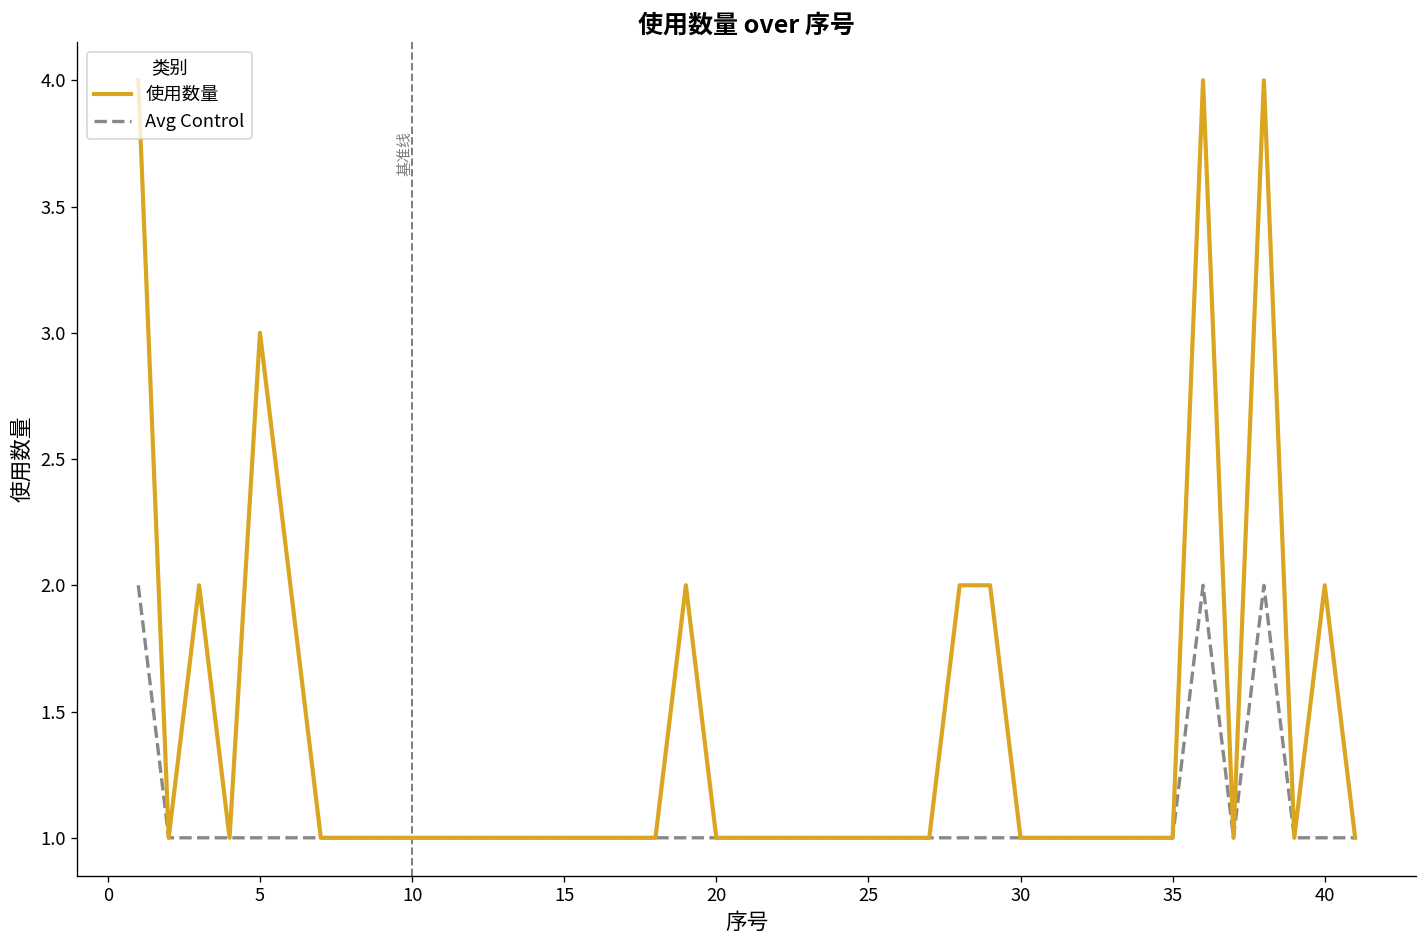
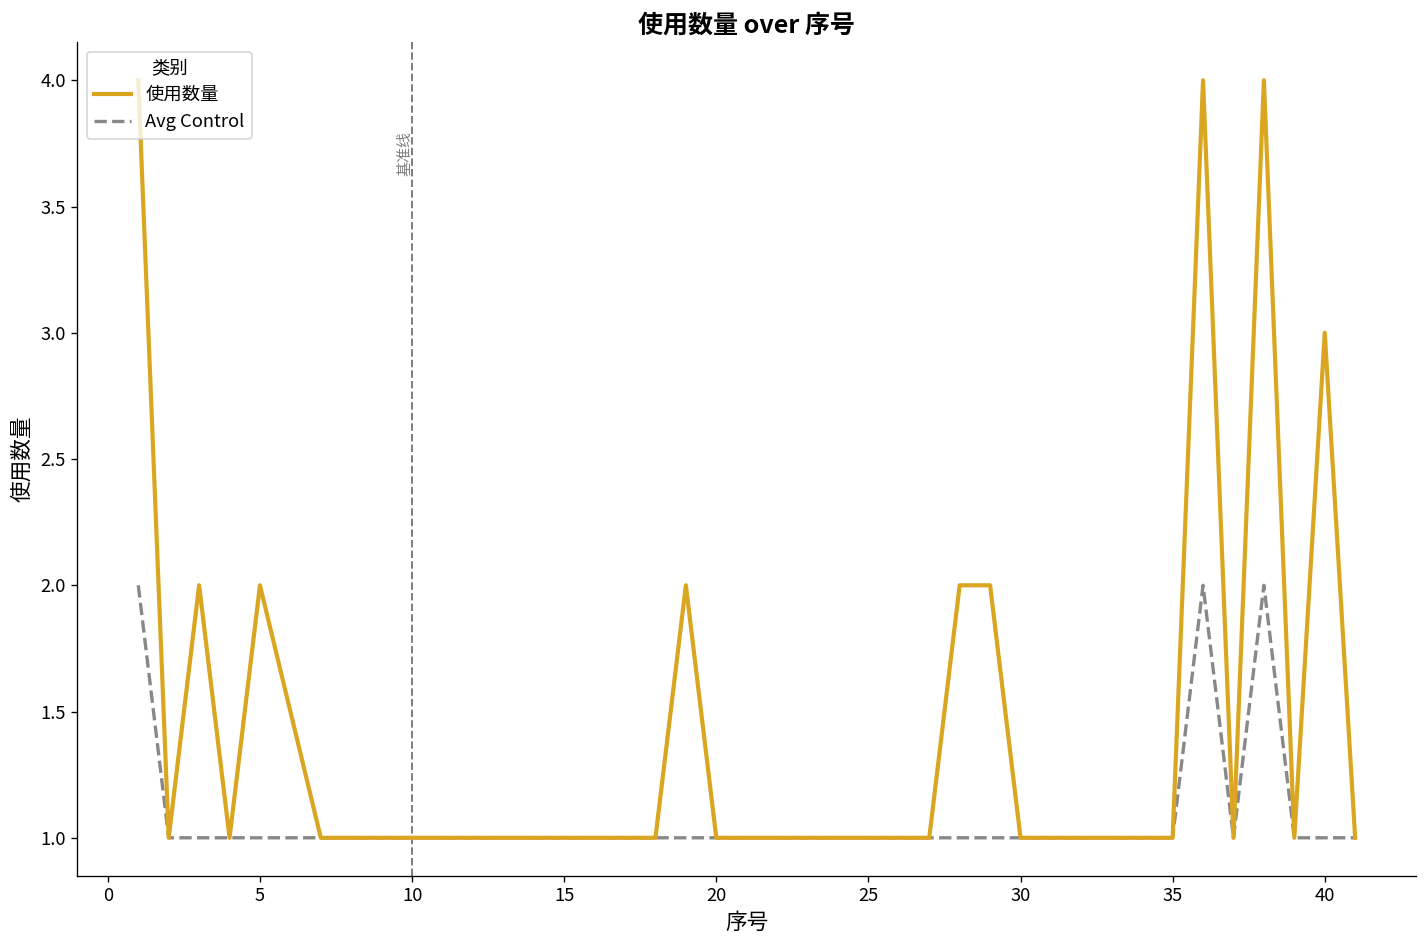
使用数量, 5: 3 -> 2
使用数量, 40: 2 -> 3
